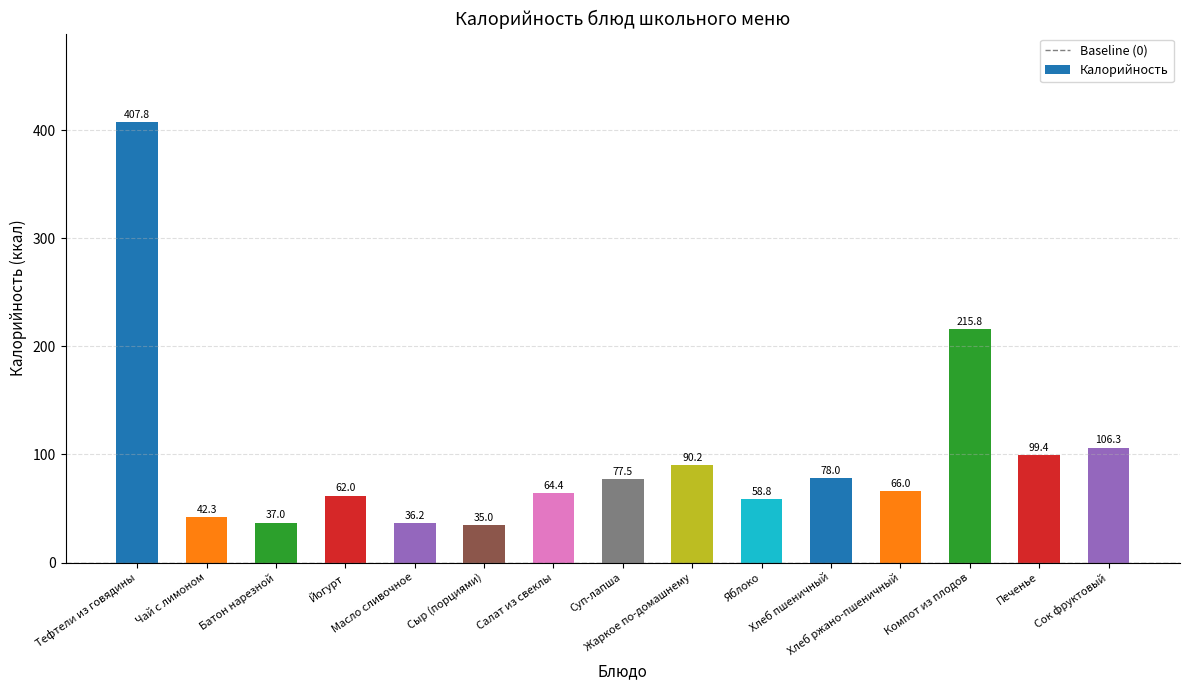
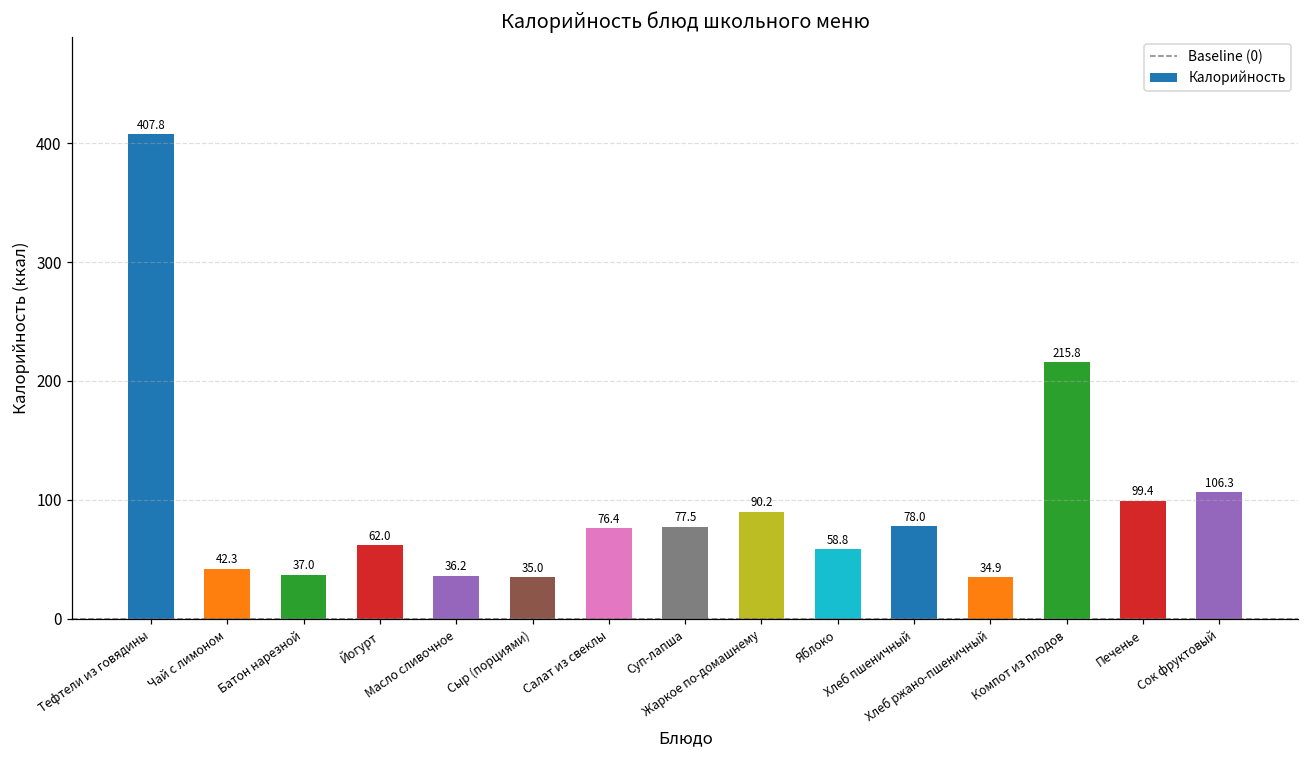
Салат из свеклы: 64.4 -> 76.4
Хлеб ржано-пшеничный: 66.0 -> 34.9
